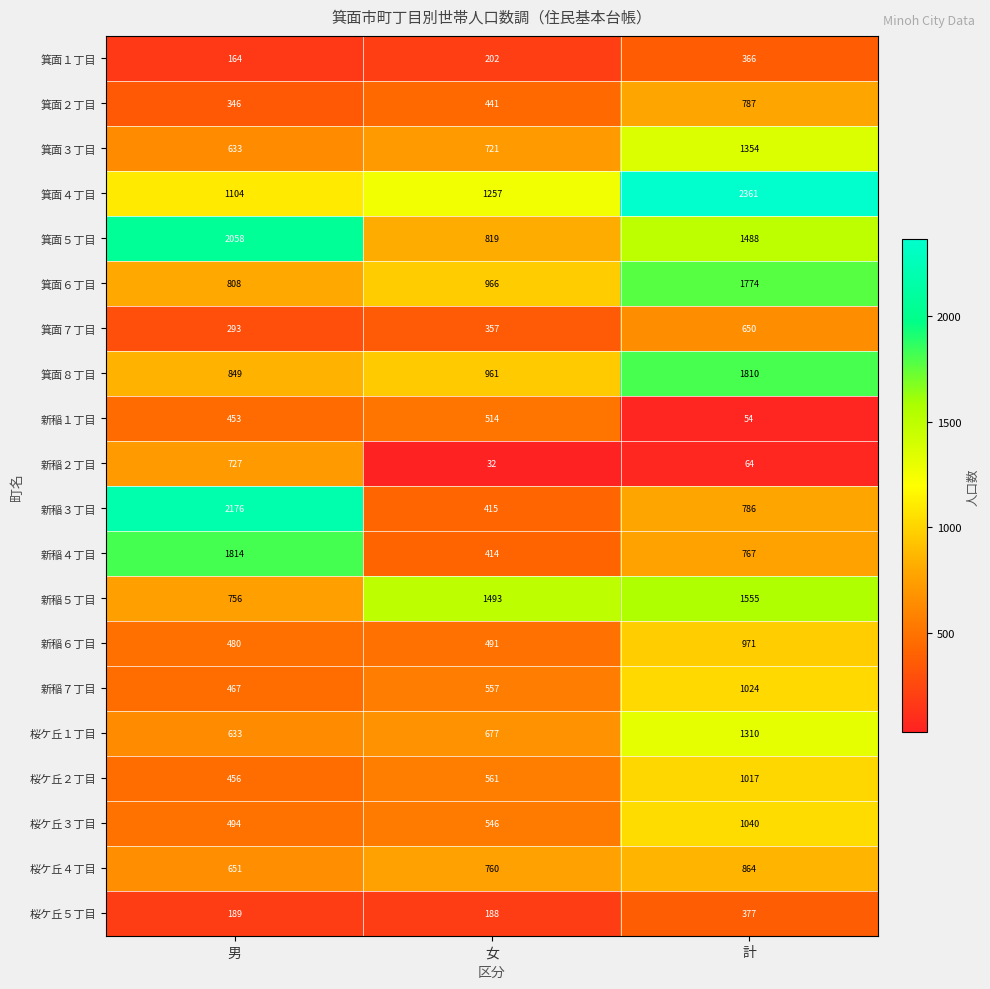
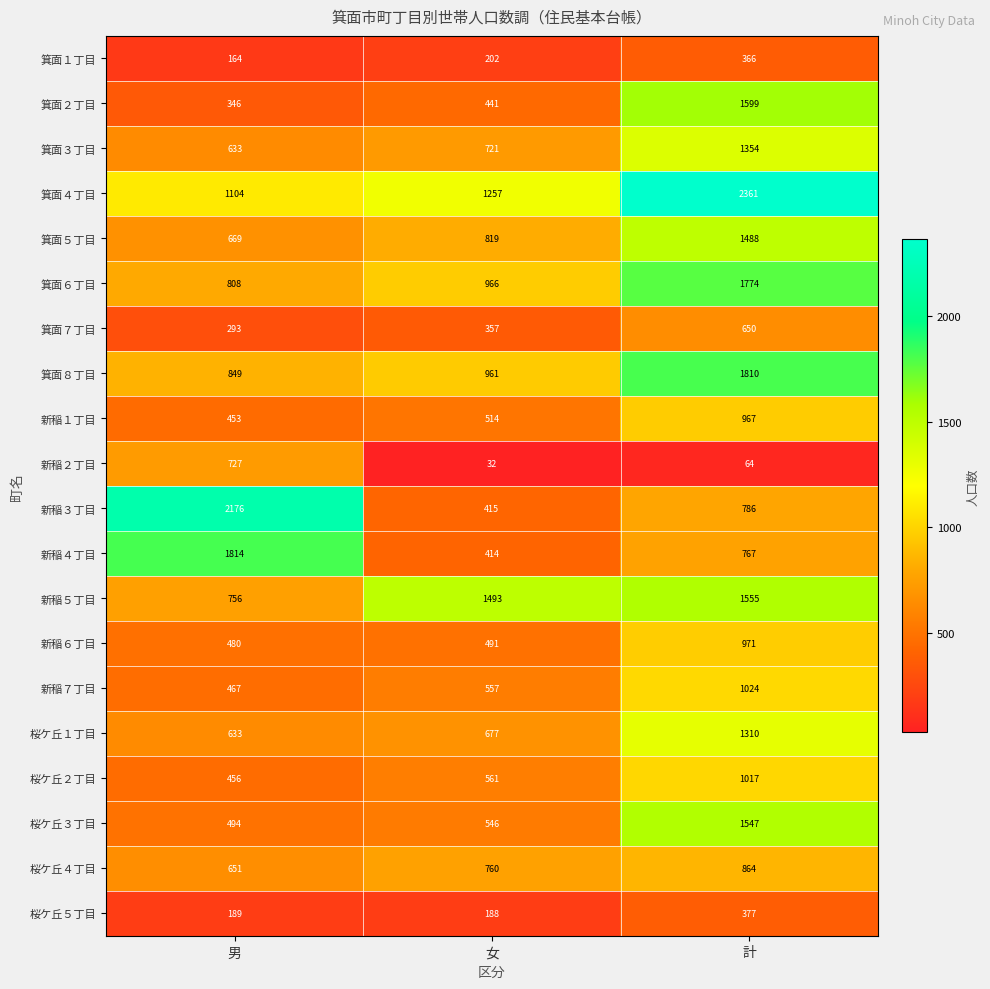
箕面２丁目, 計: 787 -> 1599
箕面５丁目, 男: 2058 -> 669
新稲１丁目, 計: 54 -> 967
桜ケ丘３丁目, 計: 1040 -> 1547
